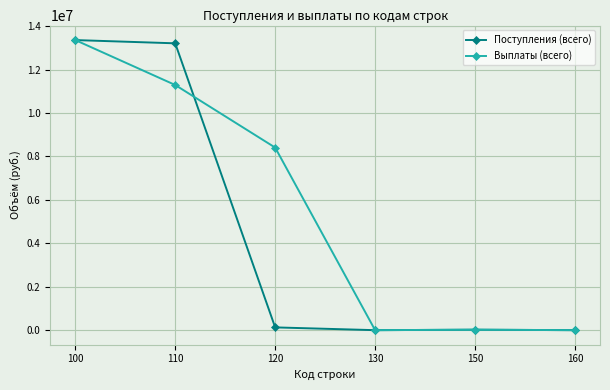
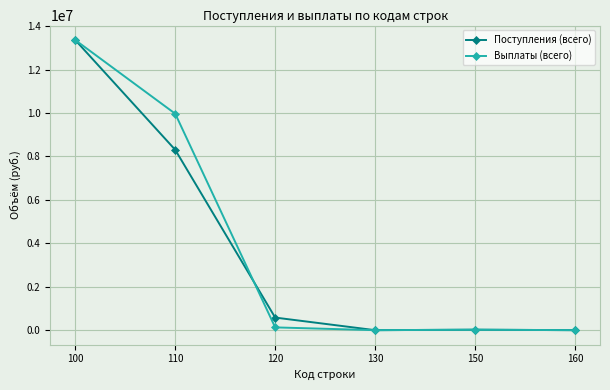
Поступления (всего), 110: 13200000 -> 8300000
Выплаты (всего), 110: 11300000 -> 10000000
Поступления (всего), 120: 100000 -> 600000
Выплаты (всего), 120: 8400000 -> 100000
